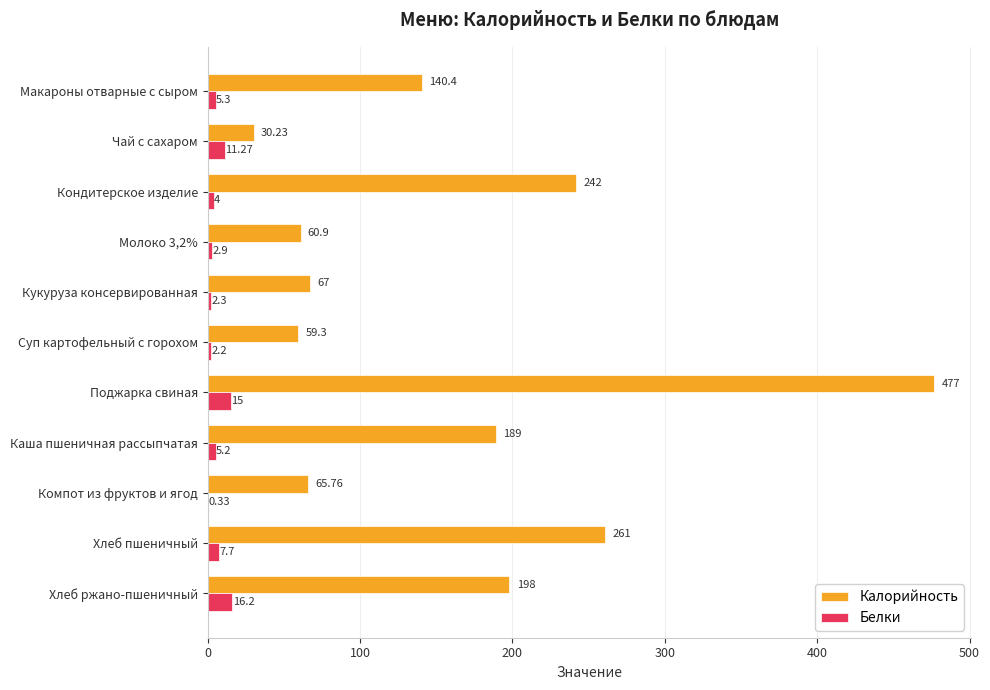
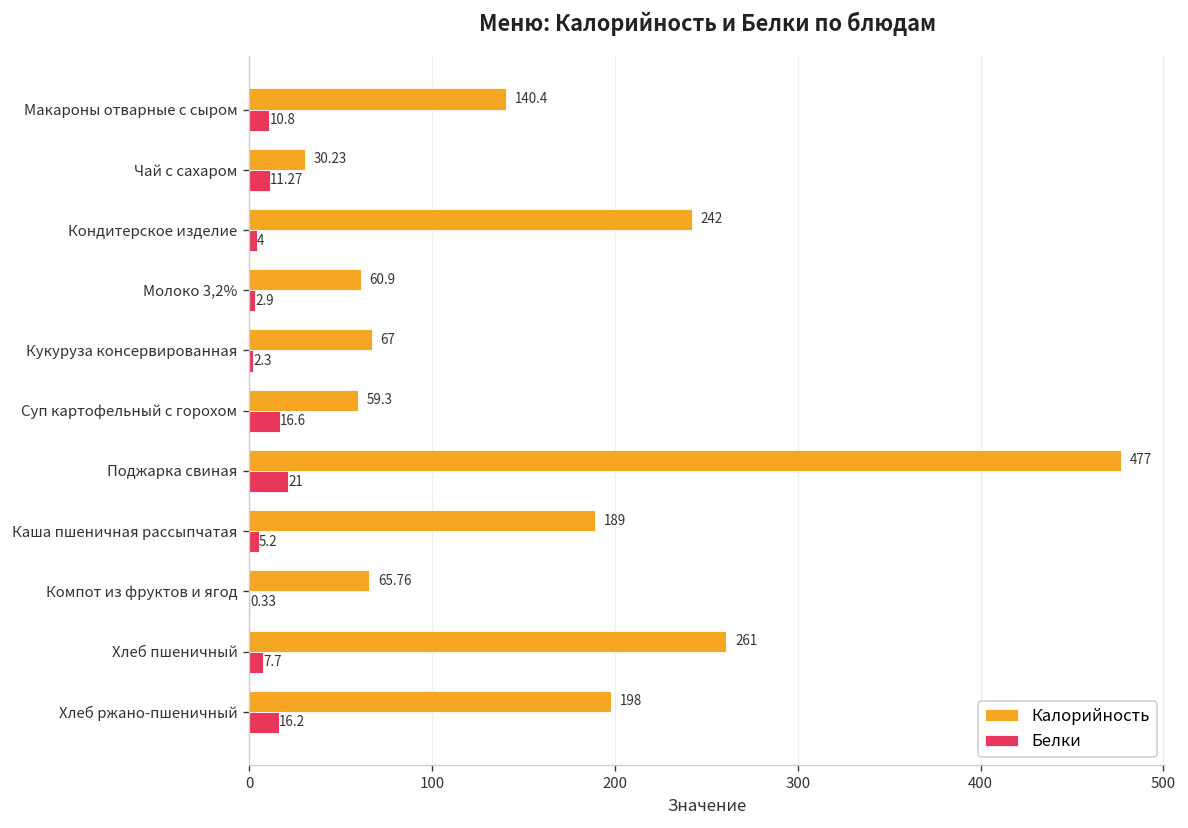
Белки, Макароны отварные с сыром: 5.3 -> 10.8
Белки, Суп картофельный с горохом: 2.2 -> 16.6
Белки, Поджарка свиная: 15 -> 21
